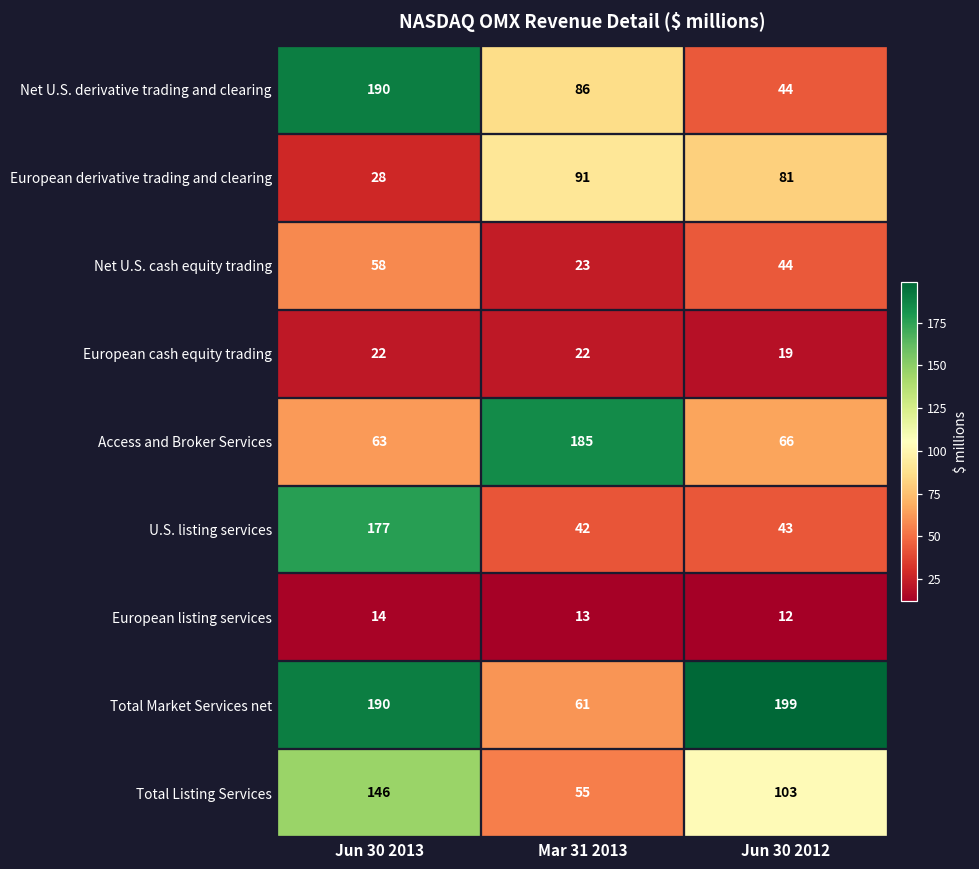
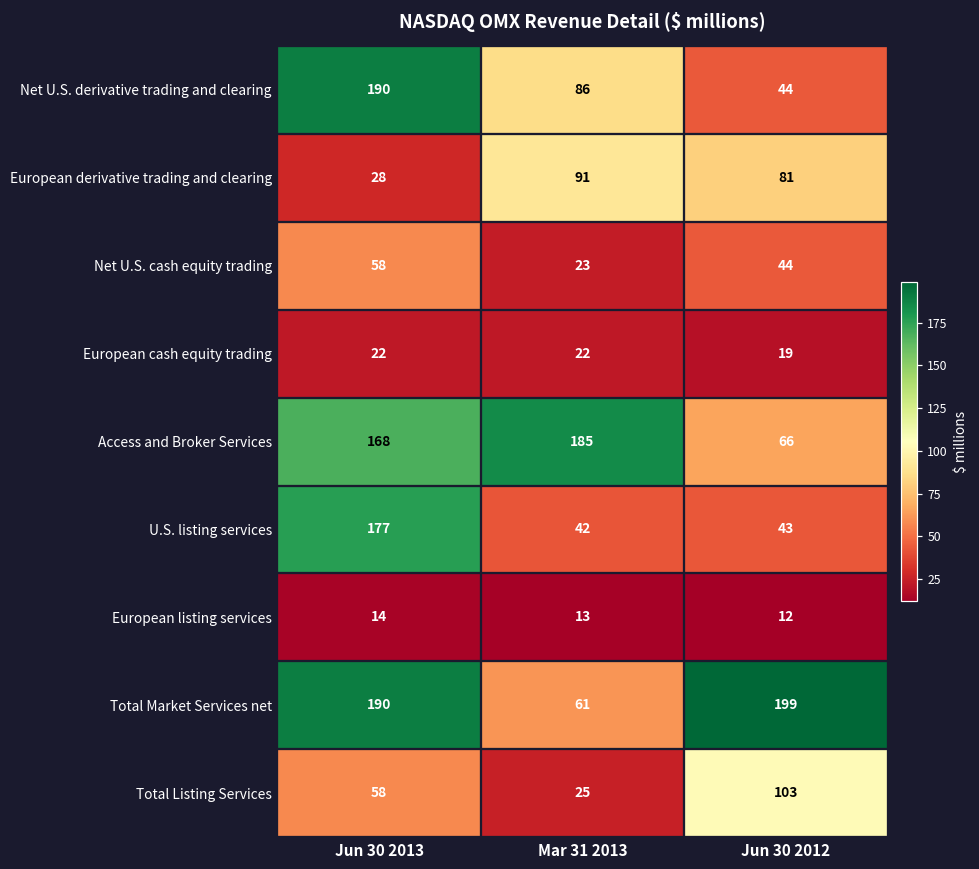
Access and Broker Services, Jun 30 2013: 63 -> 168
Total Listing Services, Jun 30 2013: 146 -> 58
Total Listing Services, Mar 31 2013: 55 -> 25
